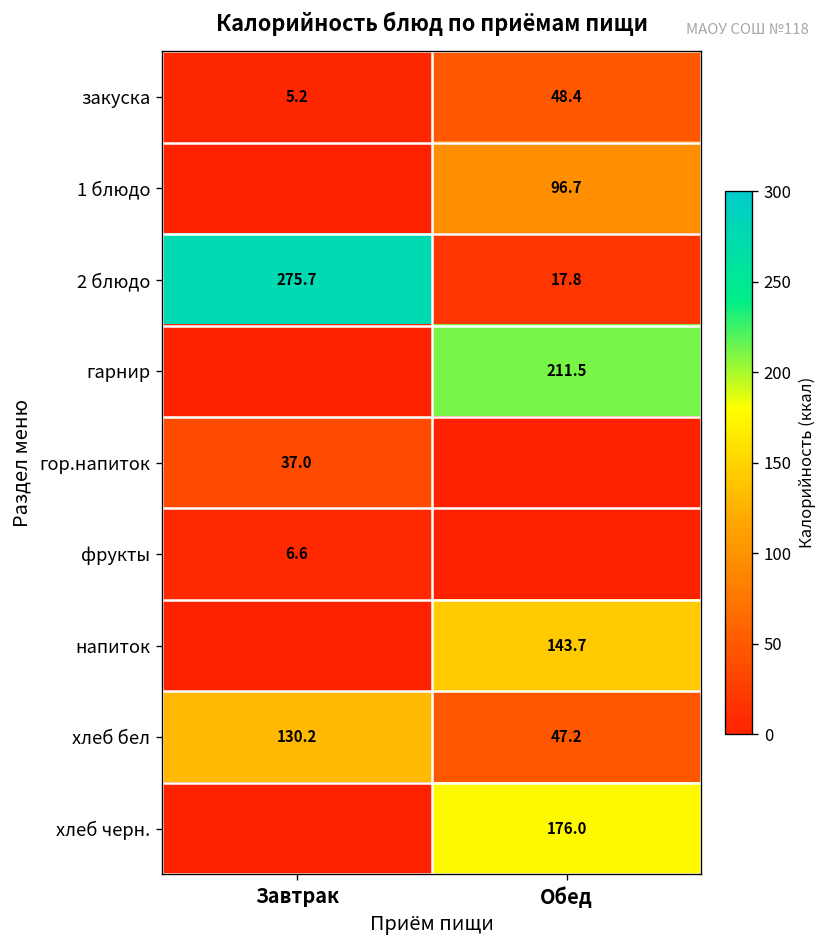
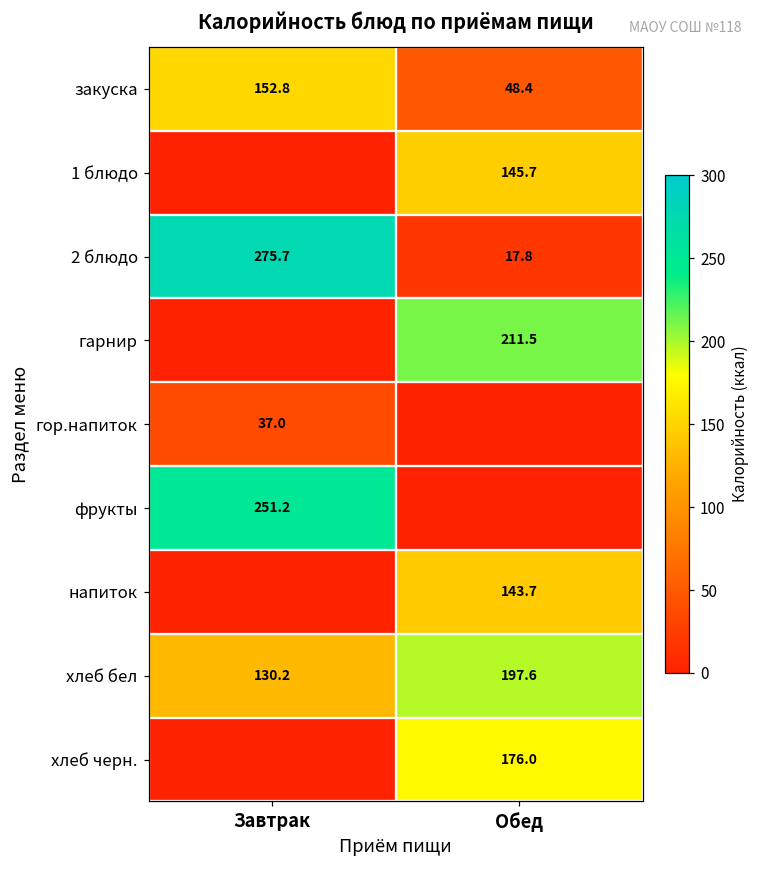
закуска, Завтрак: 5.2 -> 152.8
1 блюдо, Обед: 96.7 -> 145.7
фрукты, Завтрак: 6.6 -> 251.2
хлеб бел, Обед: 47.2 -> 197.6
